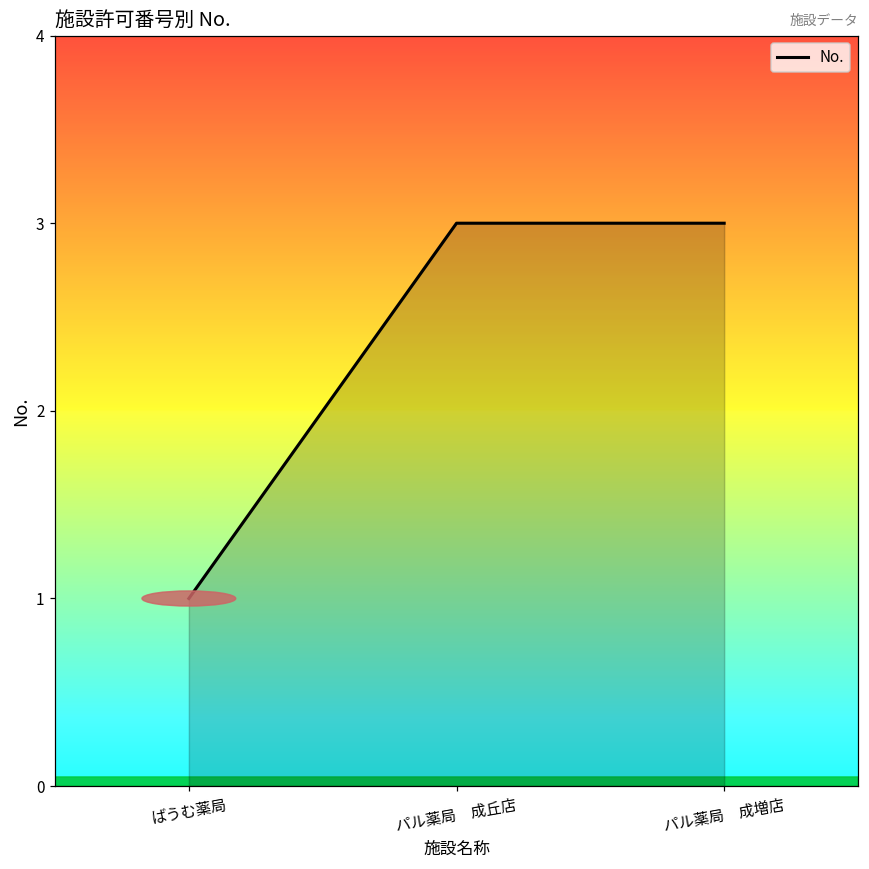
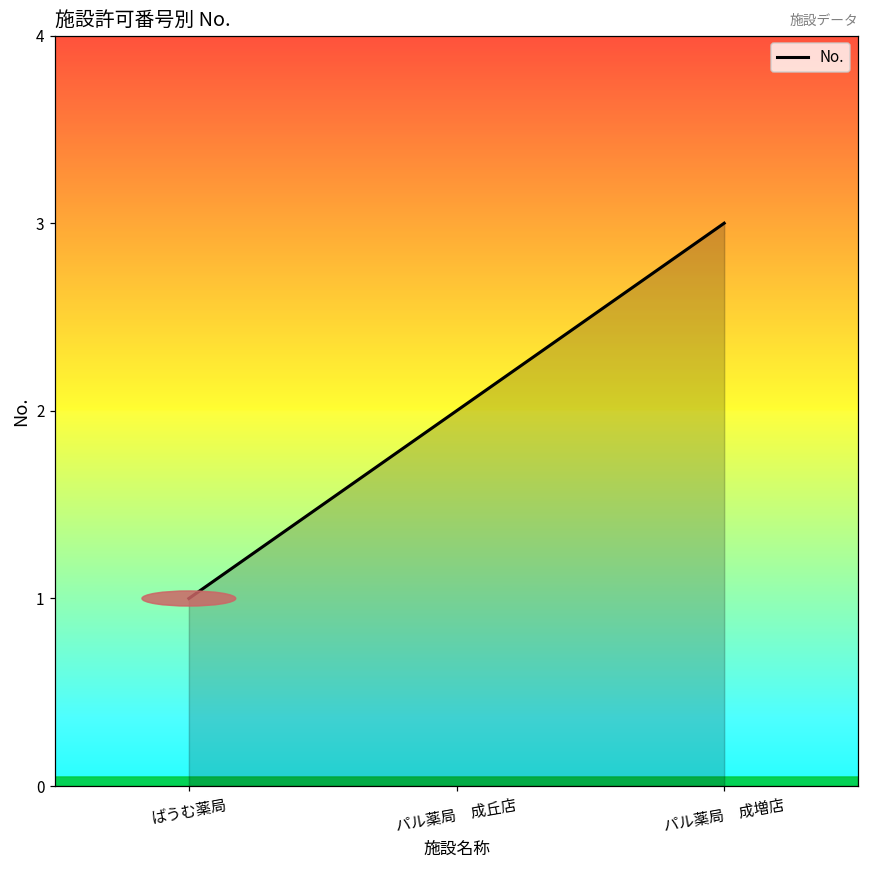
パル薬局 成丘店: 3 -> 2
